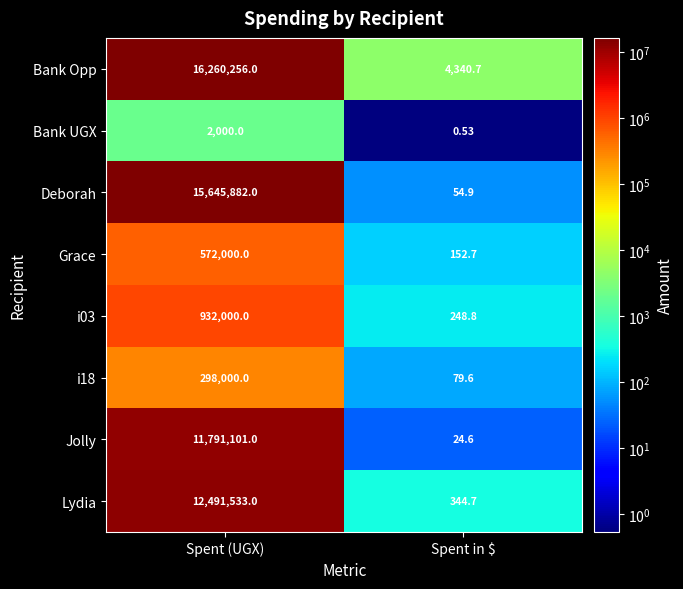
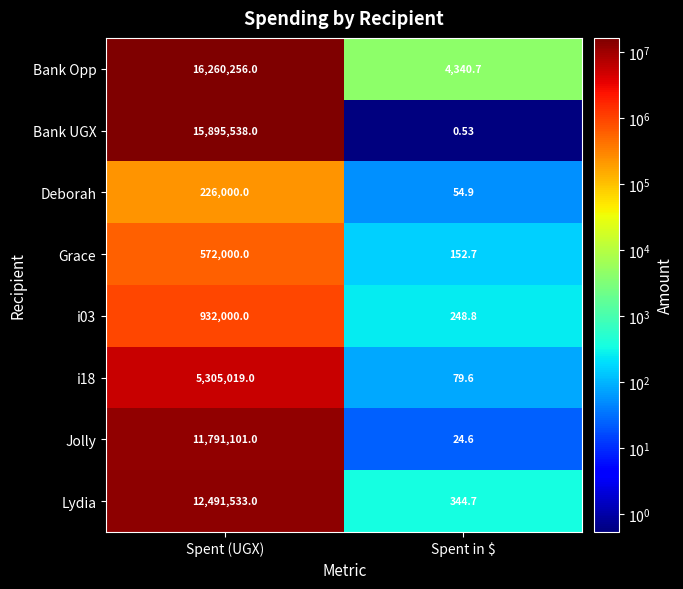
Bank UGX, Spent (UGX): 2,000.0 -> 15,895,538.0
Deborah, Spent (UGX): 15,645,882.0 -> 226,000.0
i18, Spent (UGX): 298,000.0 -> 5,305,019.0
